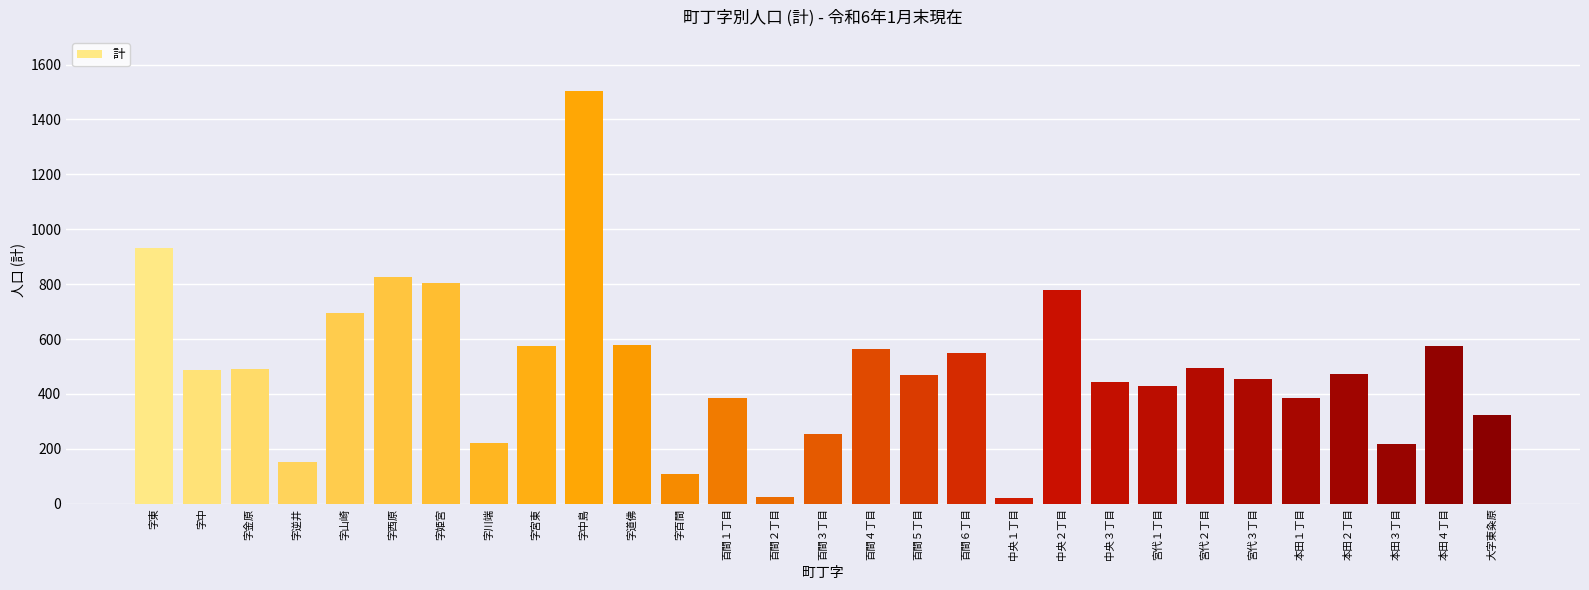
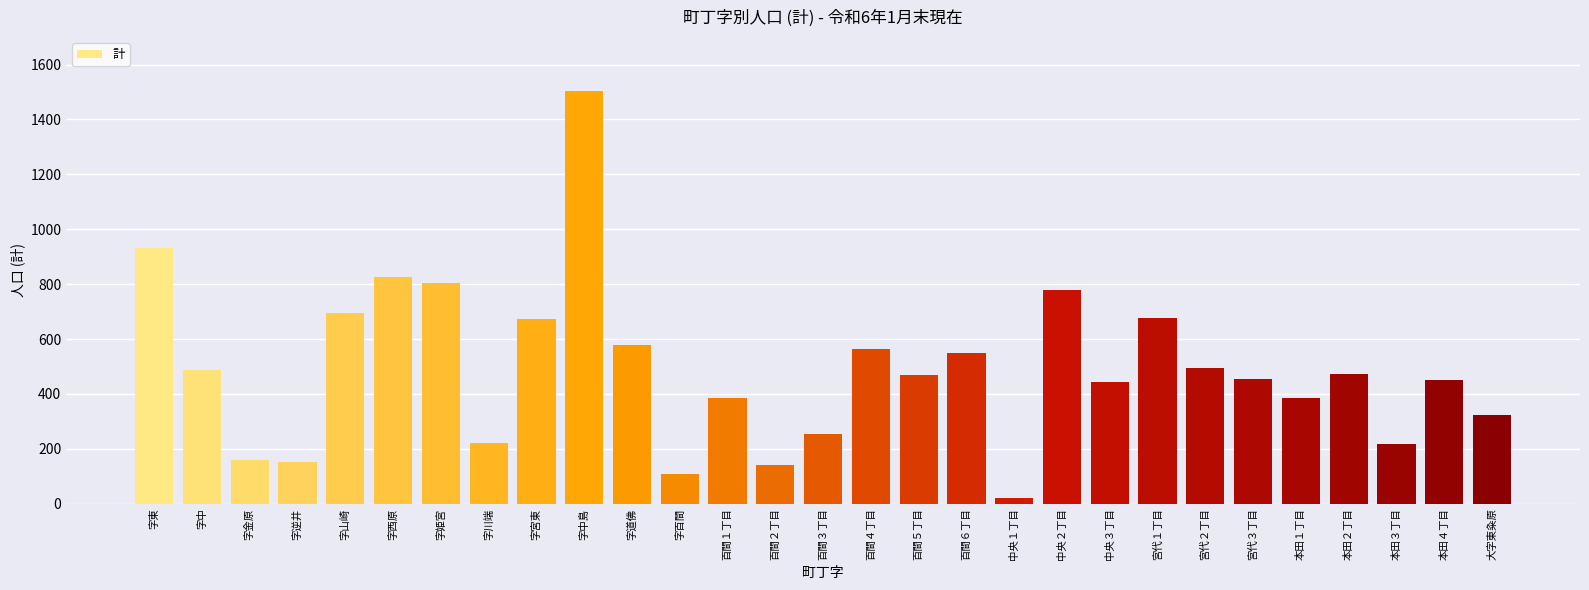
字金原: 490 -> 160
字宮東: 570 -> 670
百間２丁目: 20 -> 140
宮代１丁目: 430 -> 680
本田４丁目: 570 -> 450
